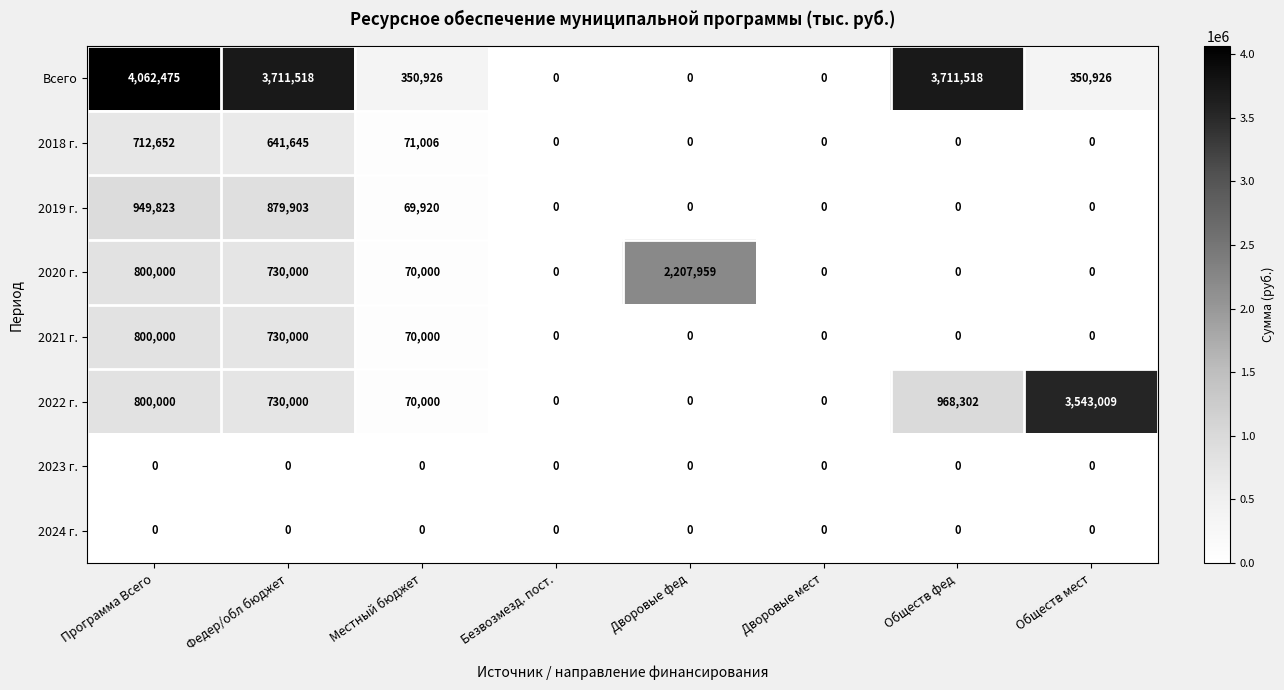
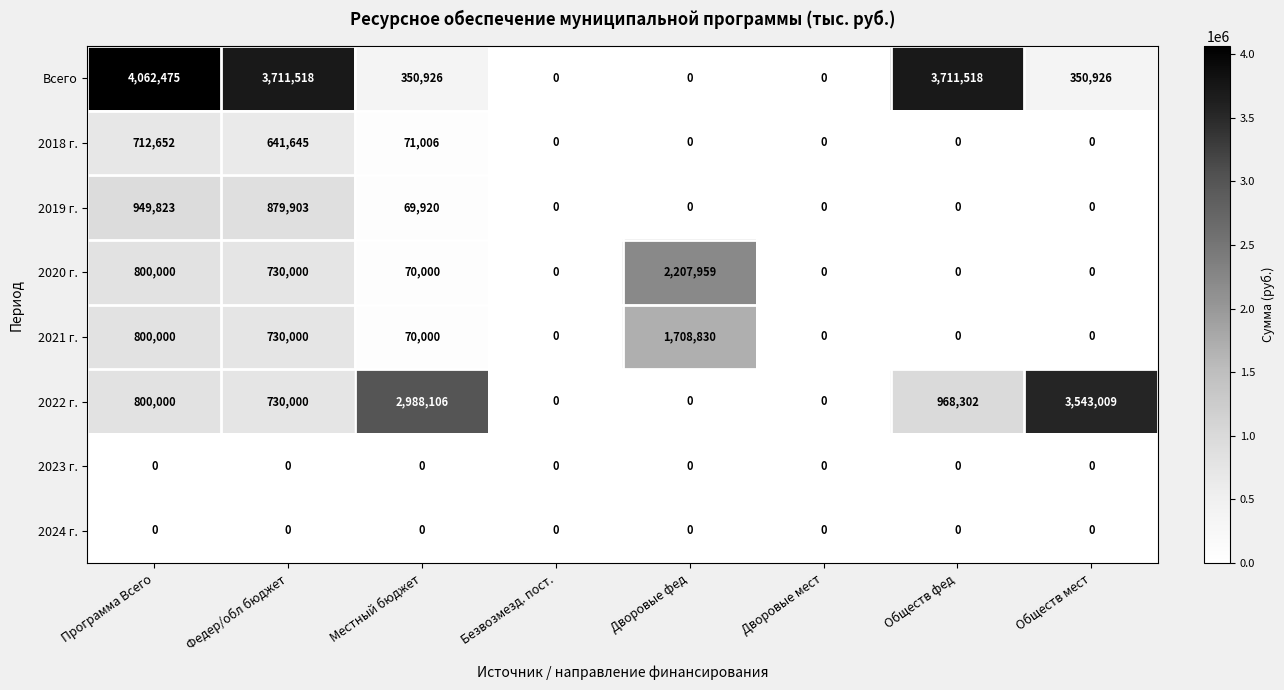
2021 г., Дворовые фед: 0 -> 1,708,830
2022 г., Местный бюджет: 70,000 -> 2,988,106
